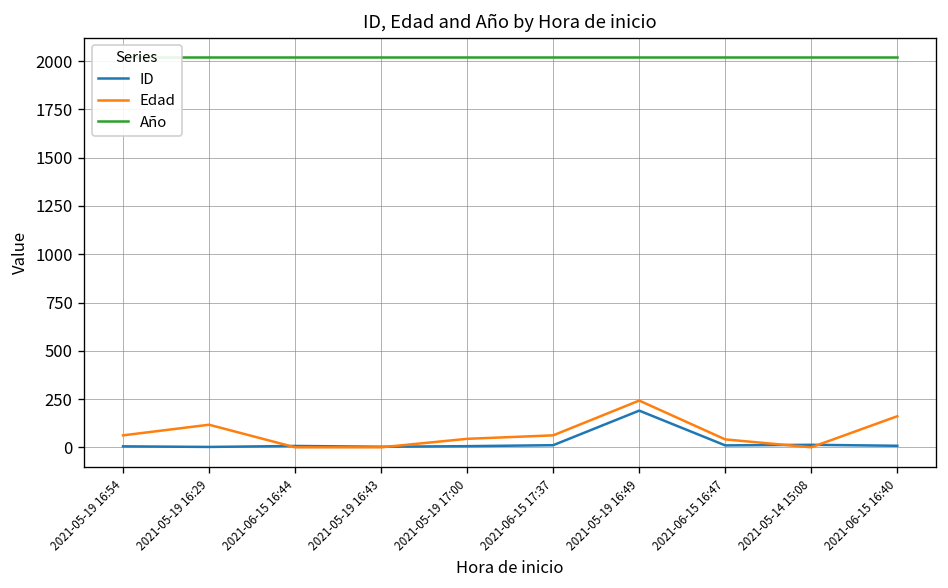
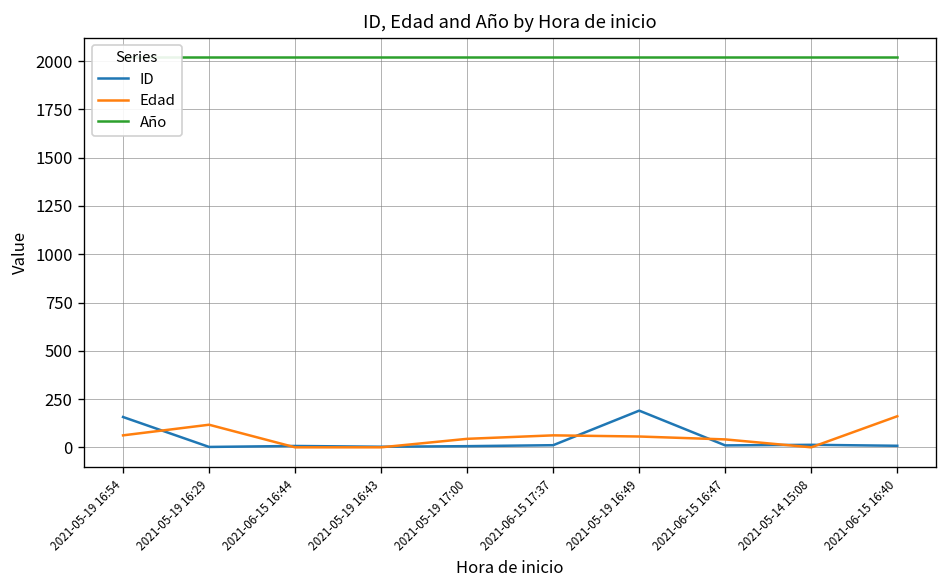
ID, 2021-05-19 16:54: 10 -> 160
Edad, 2021-05-19 16:49: 240 -> 60
